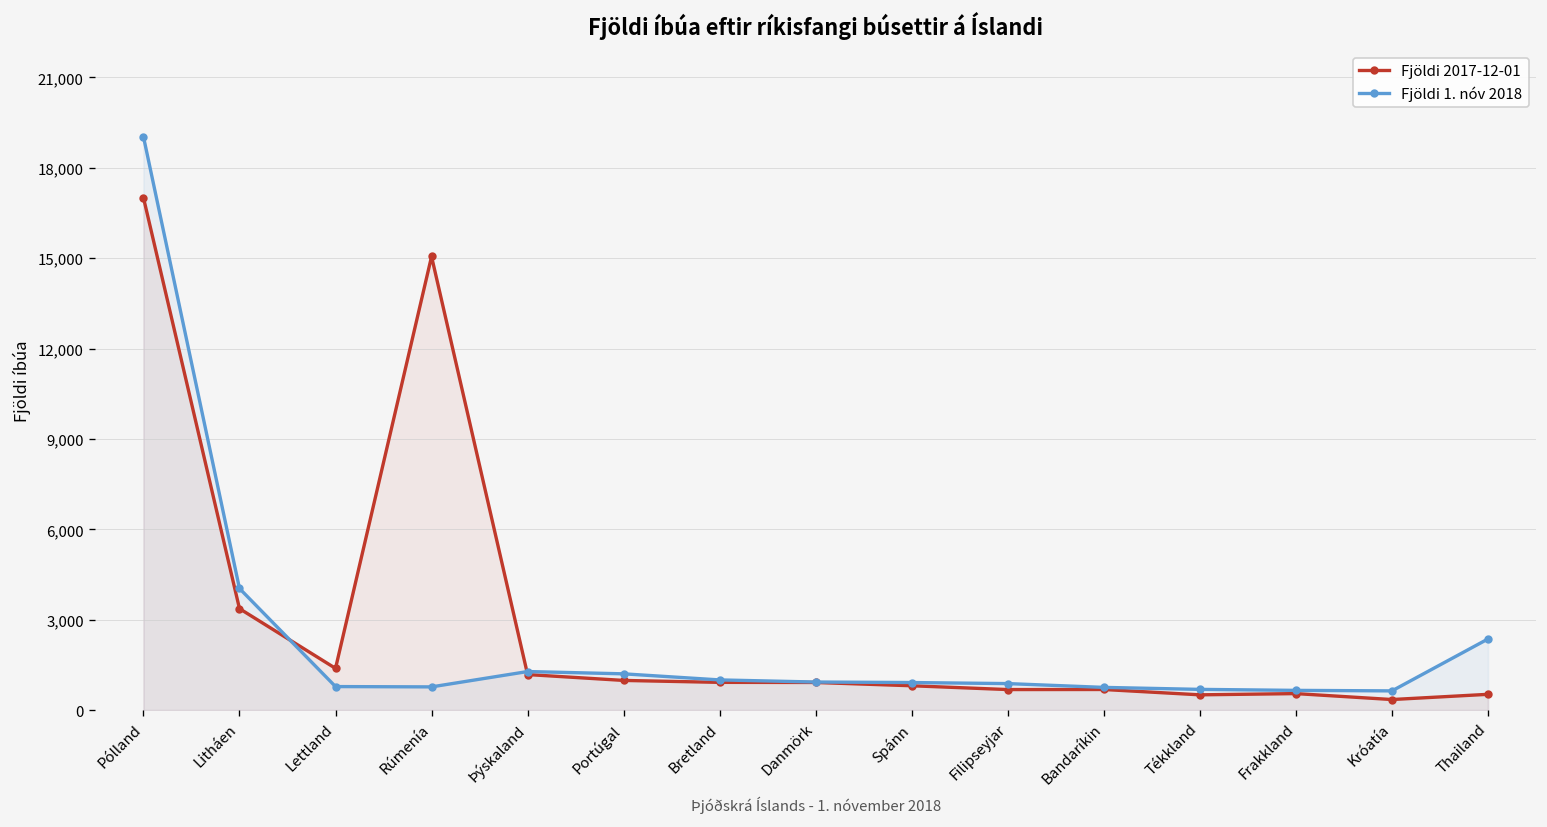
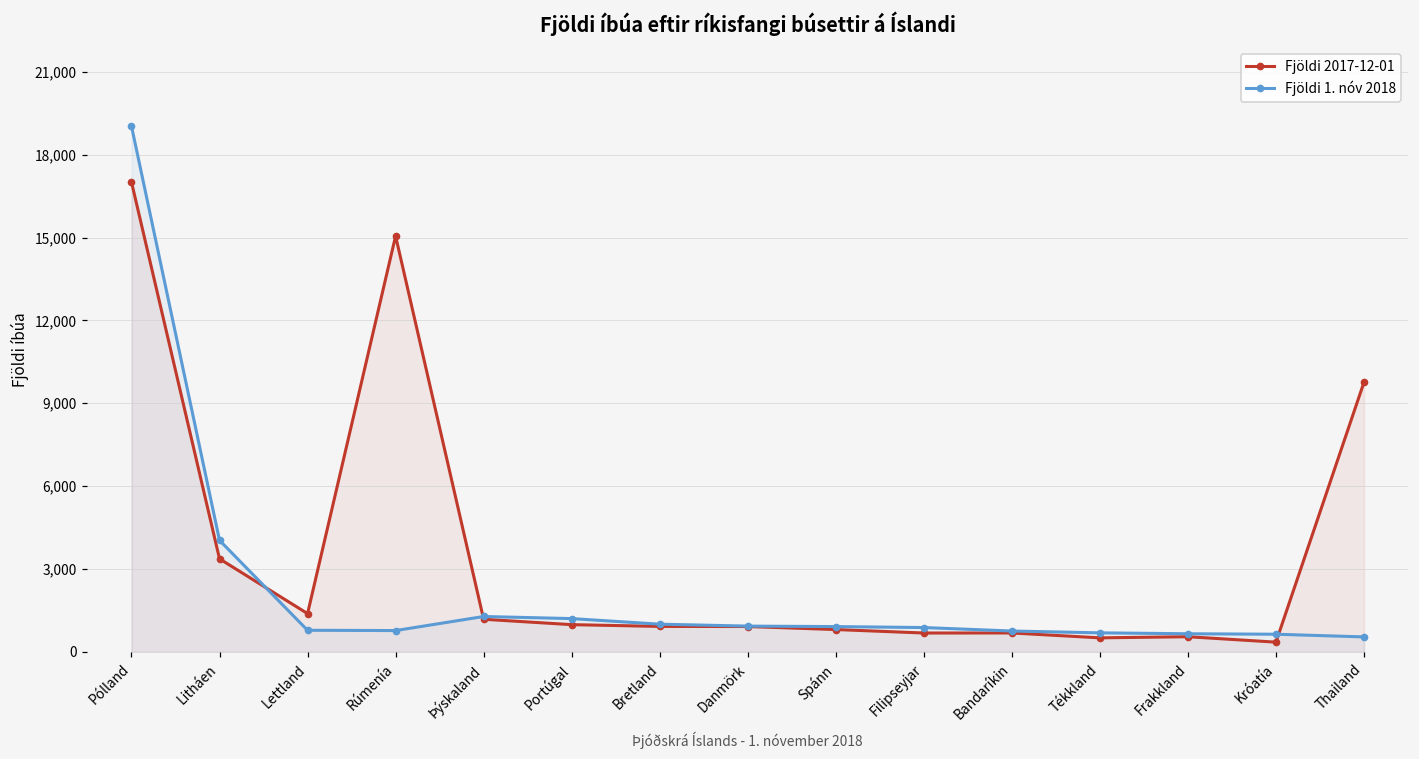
Fjöldi 2017-12-01, Thailand: 500 -> 9,800
Fjöldi 1. nóv 2018, Thailand: 2,400 -> 500
